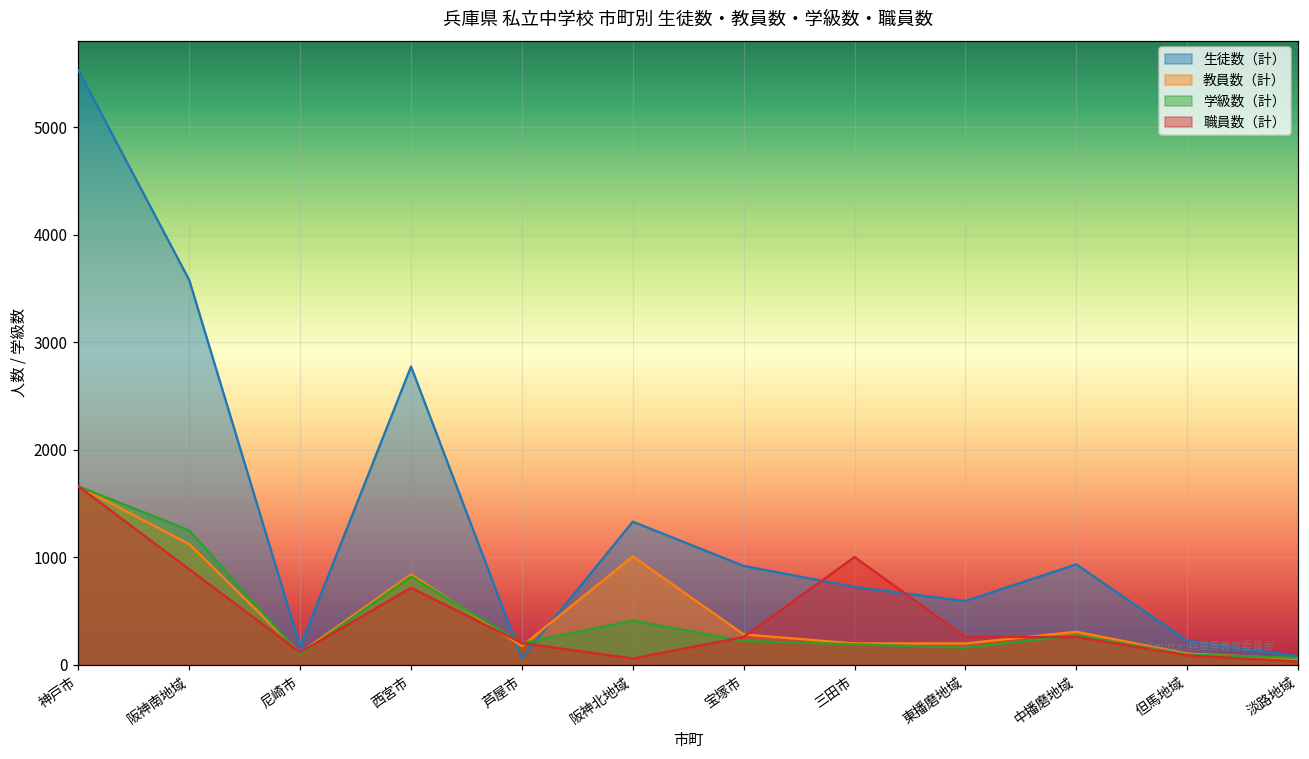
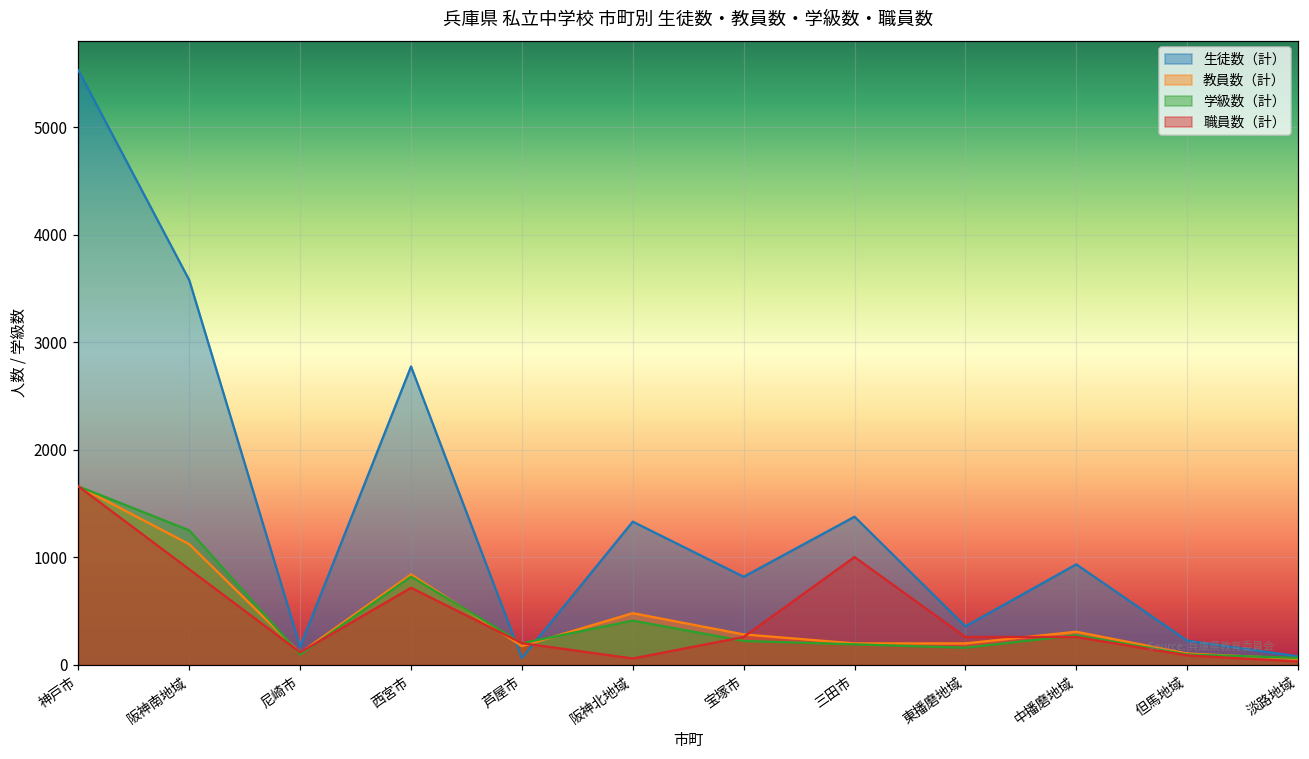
教員数（計）, 阪神北地域: 1000 -> 500
生徒数（計）, 宝塚市: 900 -> 800
生徒数（計）, 三田市: 700 -> 1400
生徒数（計）, 東播磨地域: 600 -> 400
